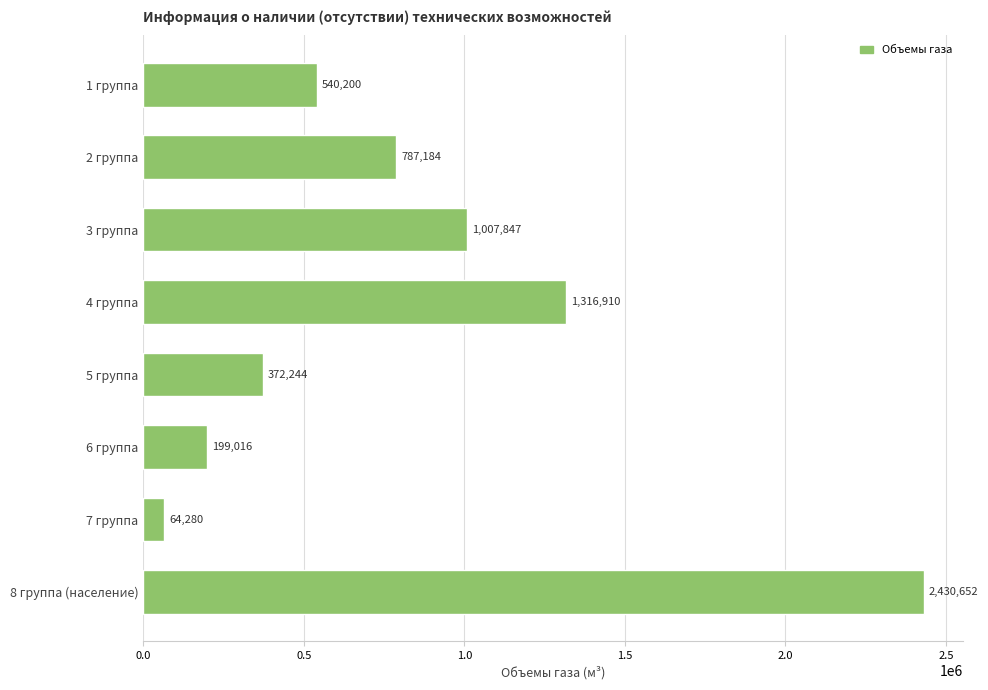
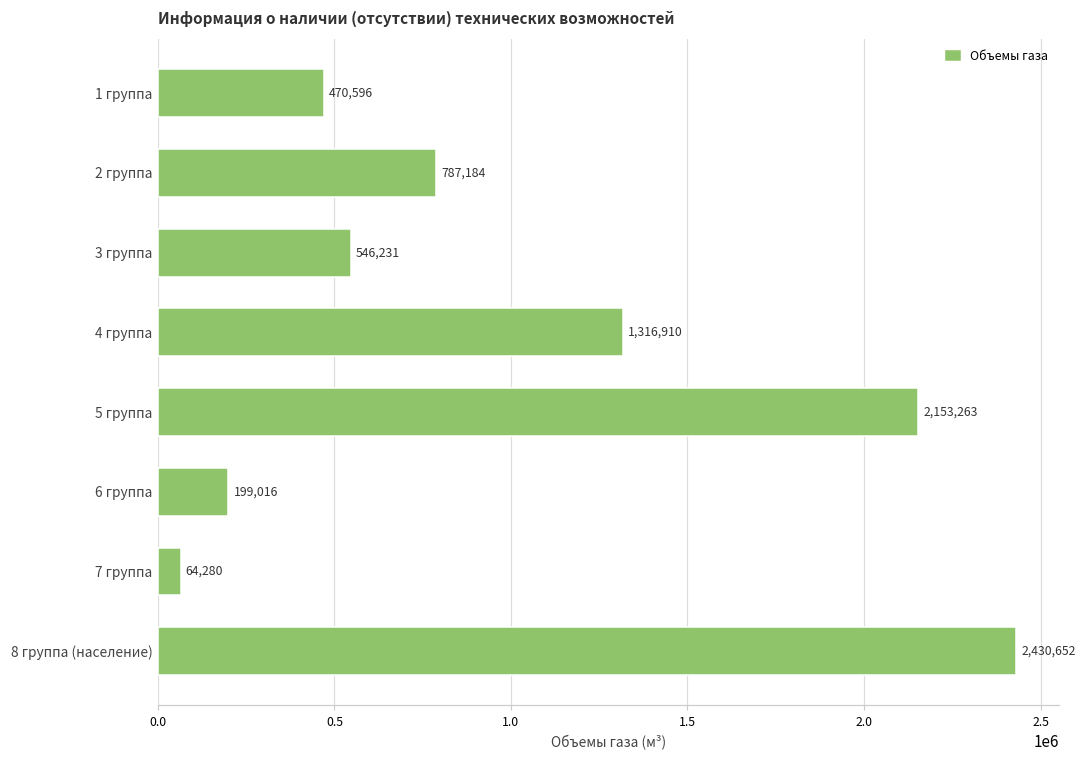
1 группа: 540,200 -> 470,596
3 группа: 1,007,847 -> 546,231
5 группа: 372,244 -> 2,153,263
